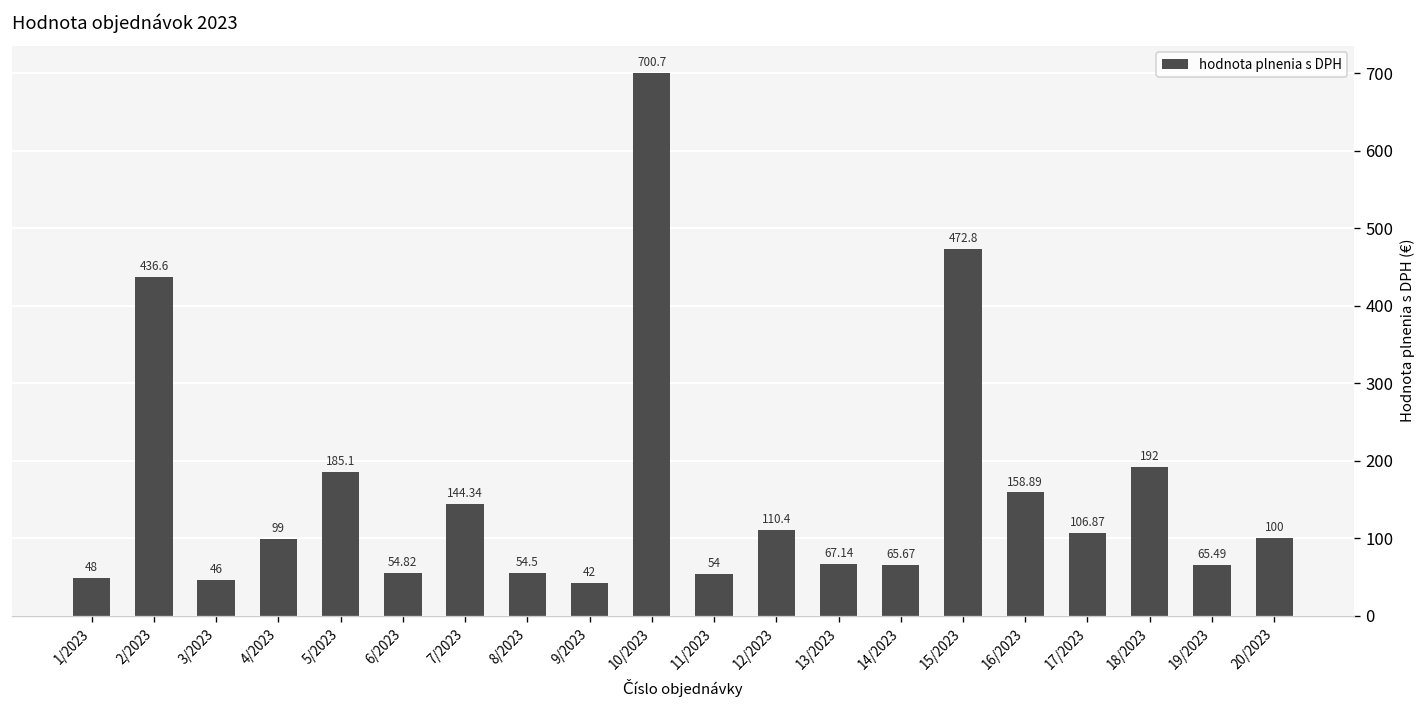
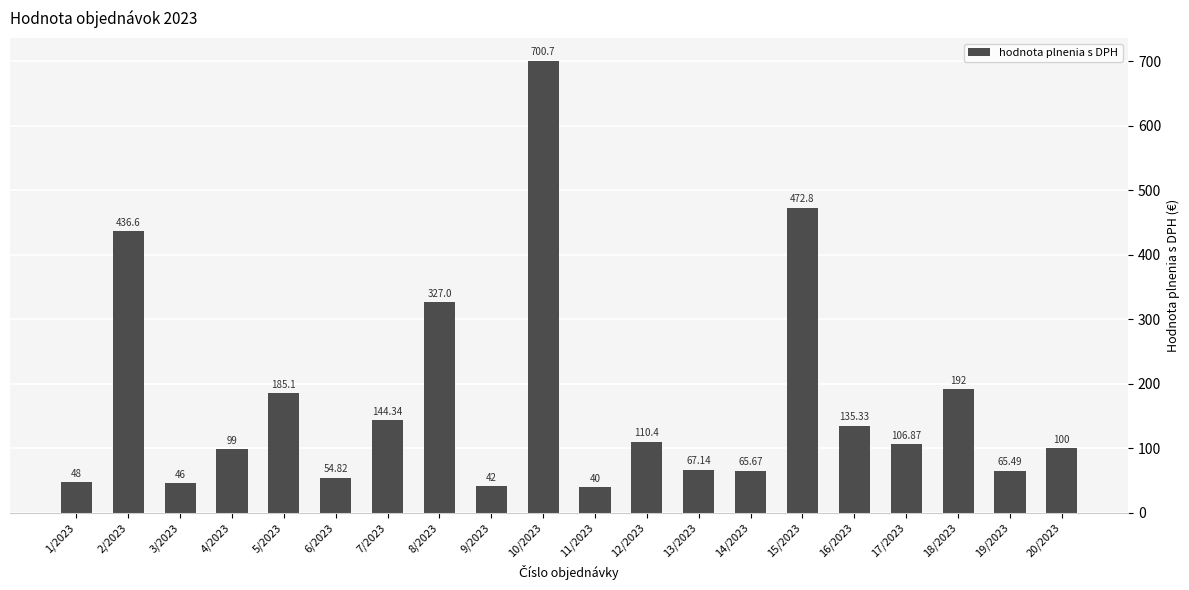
8/2023: 54.5 -> 327.0
11/2023: 54 -> 40
16/2023: 158.89 -> 135.33
